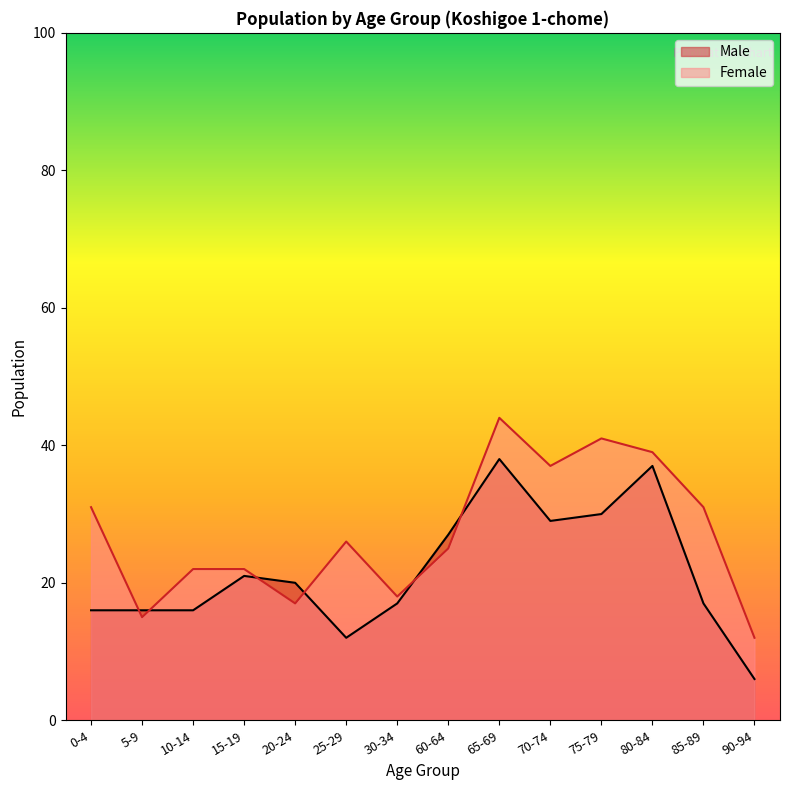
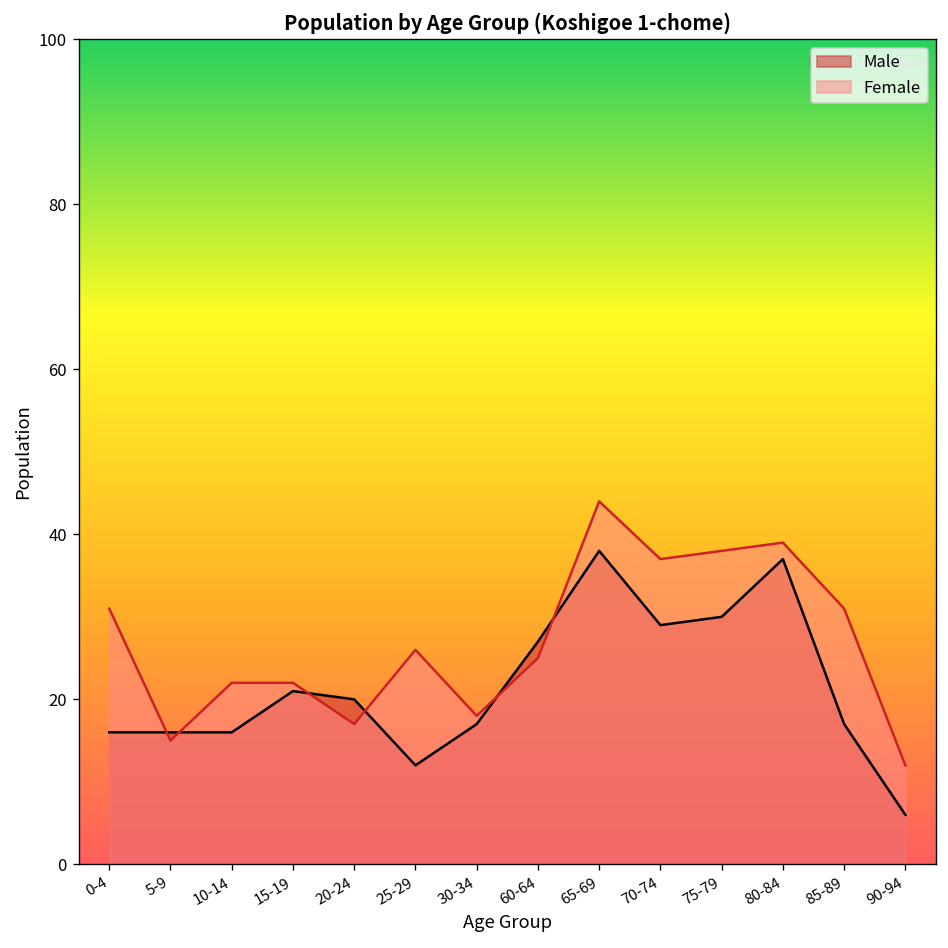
Female, 75-79: 41 -> 38
